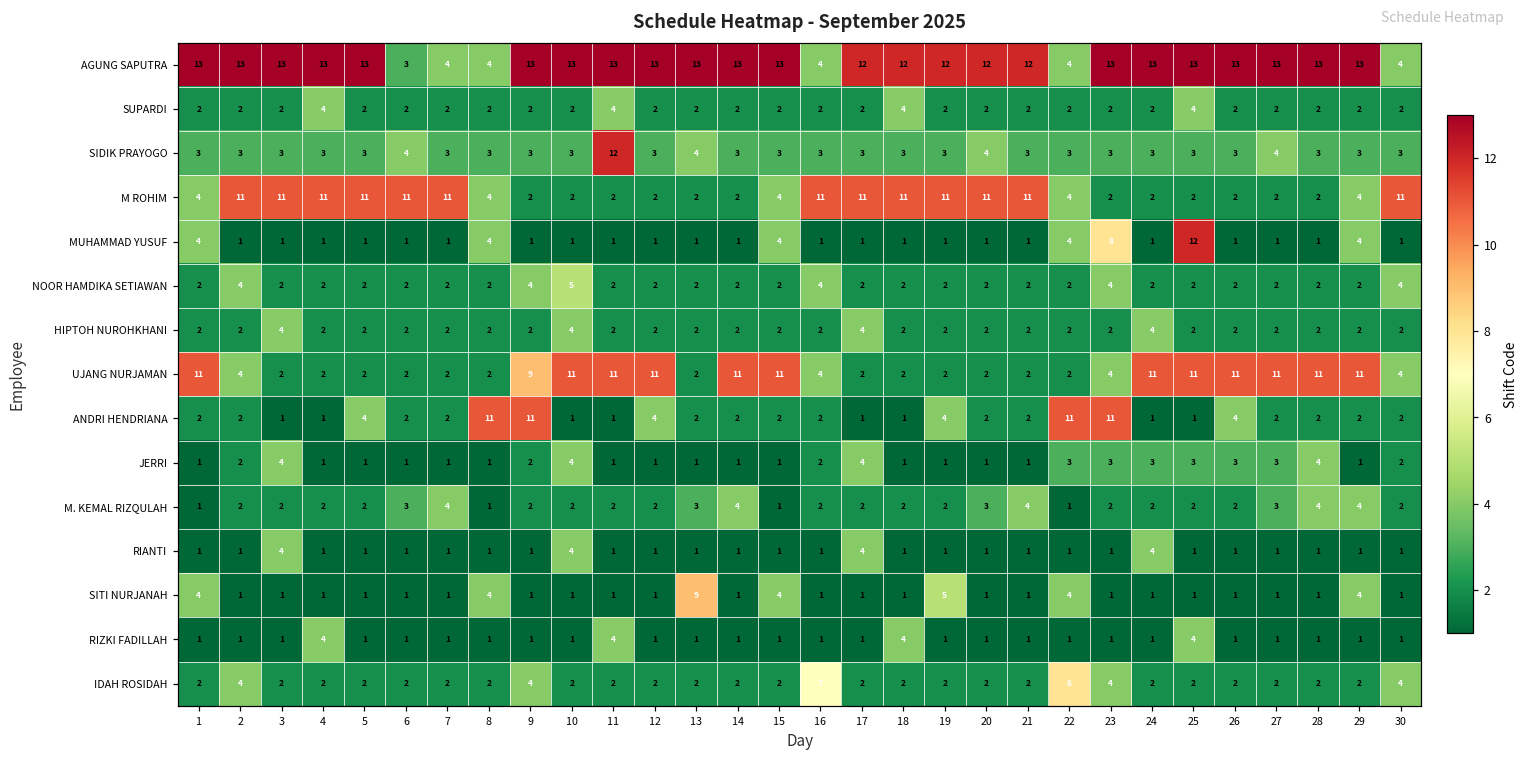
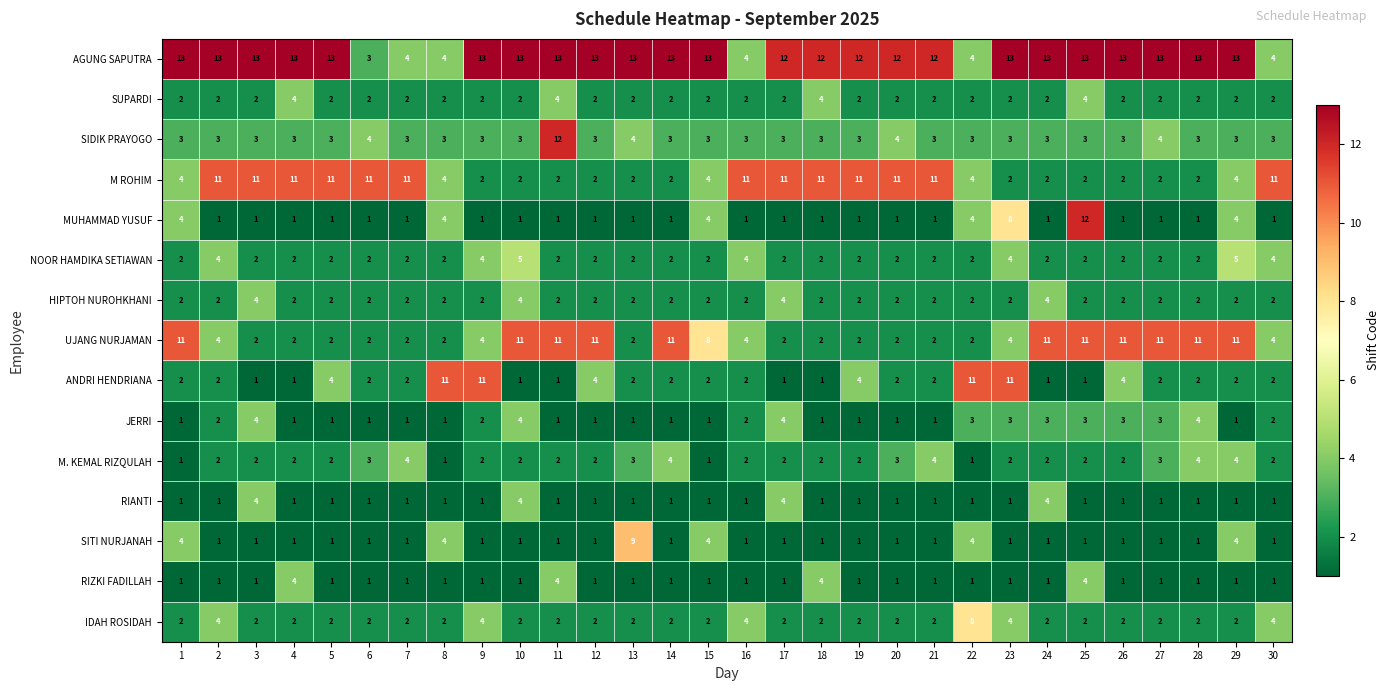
NOOR HAMDIKA SETIAWAN, 29: 2 -> 5
UJANG NURJAMAN, 9: 9 -> 4
UJANG NURJAMAN, 15: 11 -> 8
SITI NURJANAH, 19: 5 -> 1
IDAH ROSIDAH, 16: 7 -> 4
